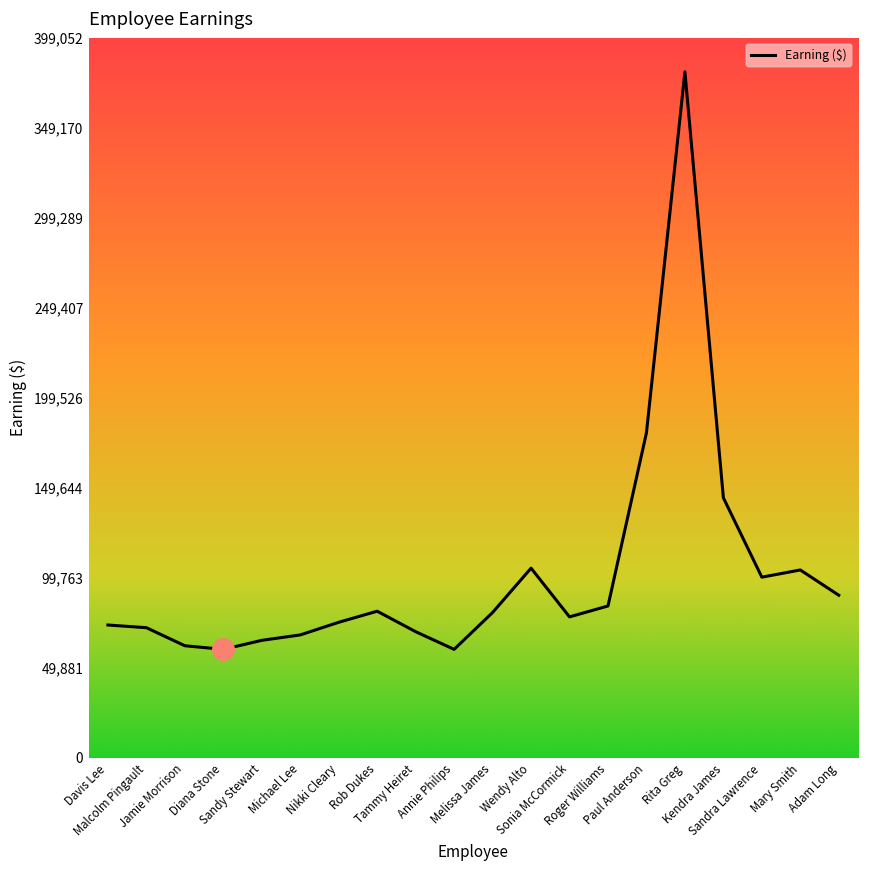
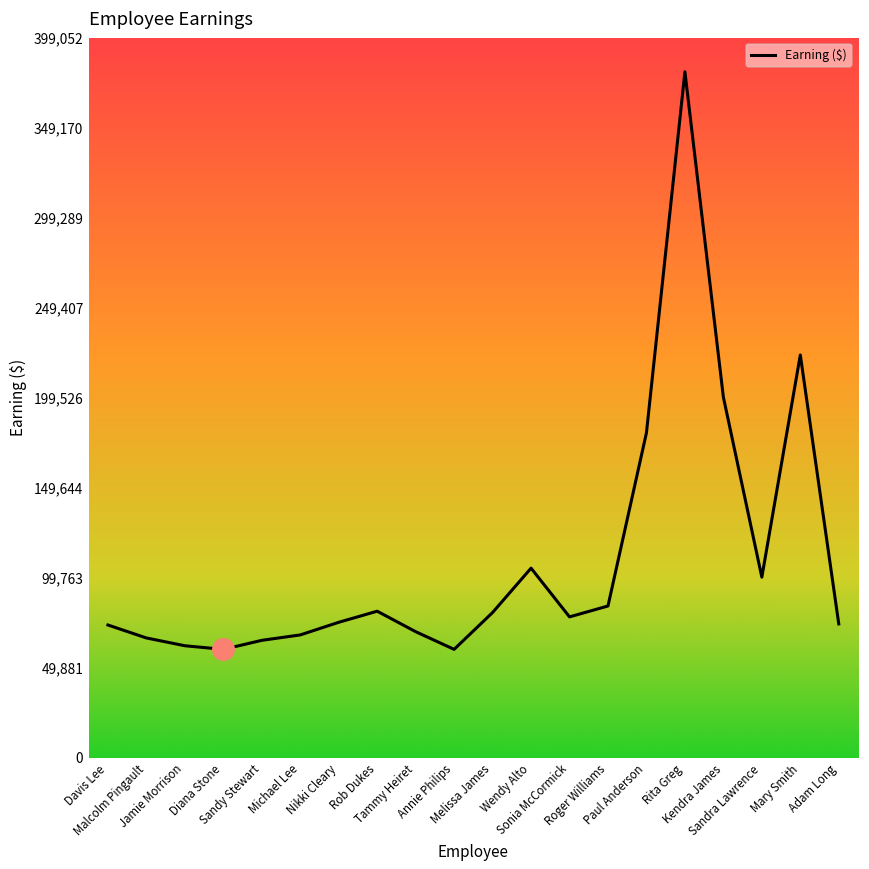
Earning ($), Malcolm Pingault: 72,000 -> 66,000
Earning ($), Kendra James: 144,000 -> 200,000
Earning ($), Mary Smith: 104,000 -> 223,000
Earning ($), Adam Long: 90,000 -> 74,000
